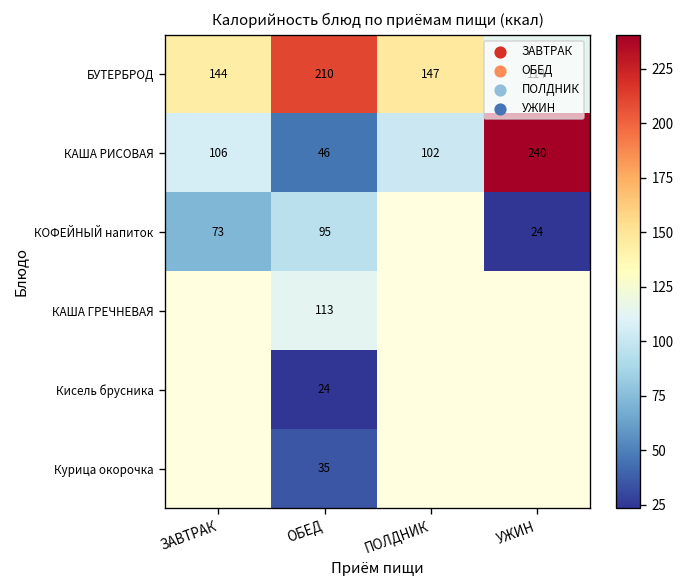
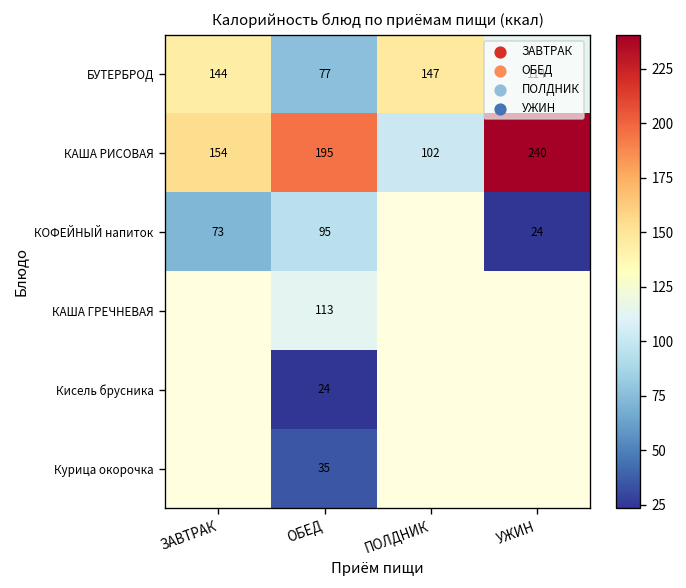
БУТЕРБРОД, ОБЕД: 210 -> 77
КАША РИСОВАЯ, ЗАВТРАК: 106 -> 154
КАША РИСОВАЯ, ОБЕД: 46 -> 195
